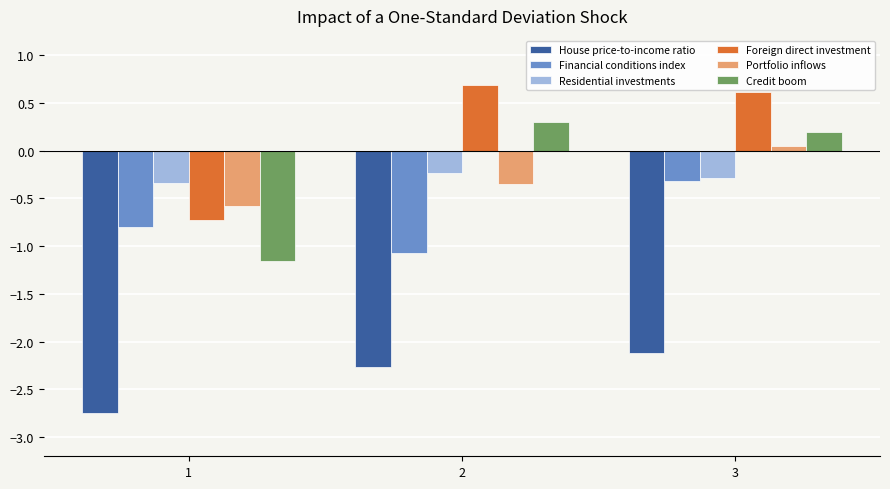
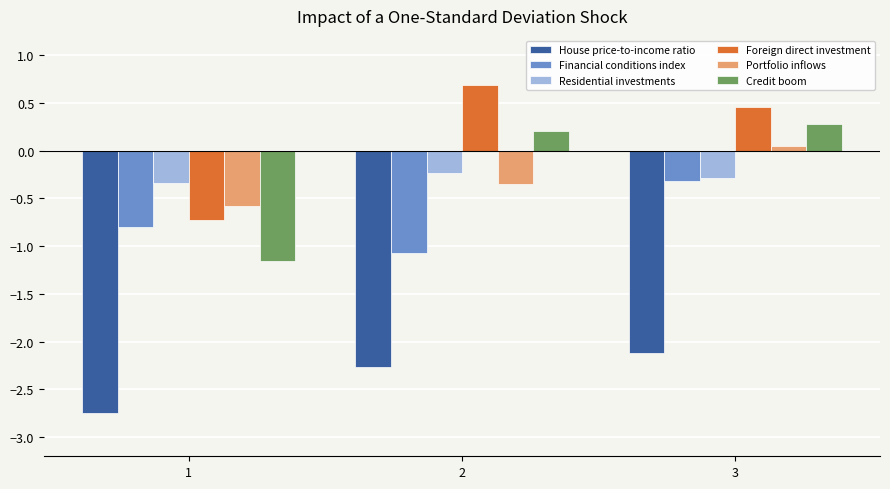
Credit boom, 2: 0.3 -> 0.2
Foreign direct investment, 3: 0.6 -> 0.5
Credit boom, 3: 0.2 -> 0.3
